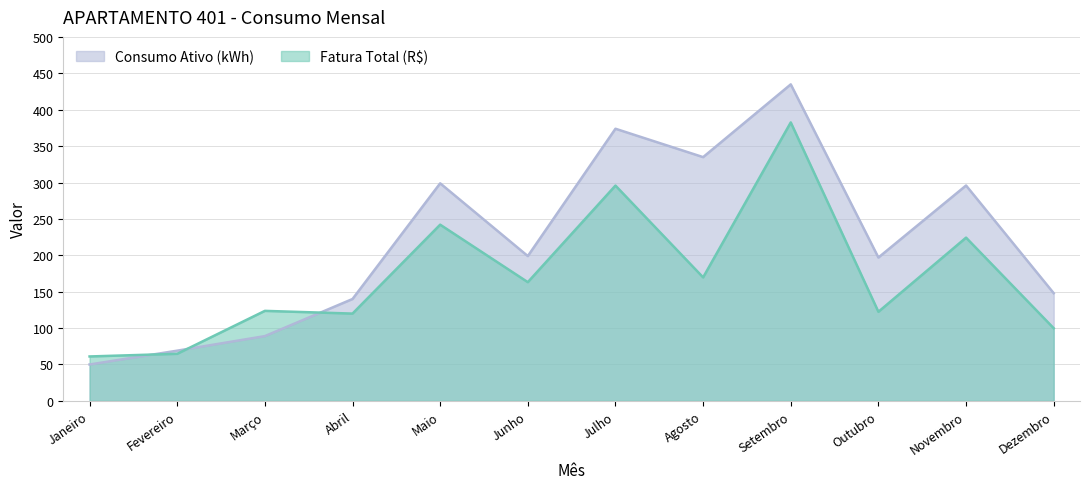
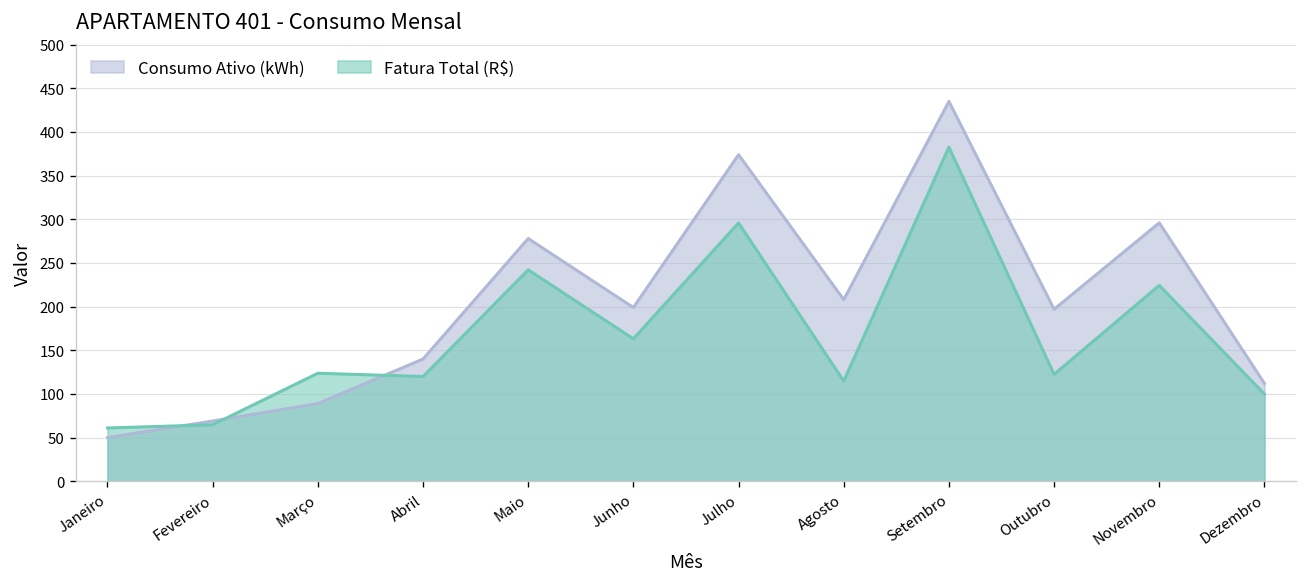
Consumo Ativo (kWh), Maio: 300 -> 280
Consumo Ativo (kWh), Agosto: 340 -> 210
Fatura Total (R$), Agosto: 170 -> 110
Consumo Ativo (kWh), Dezembro: 150 -> 110
